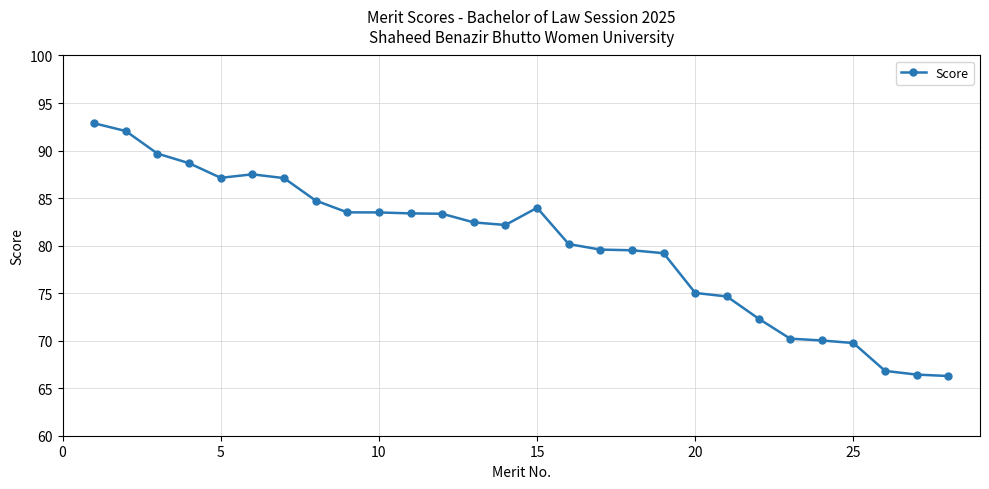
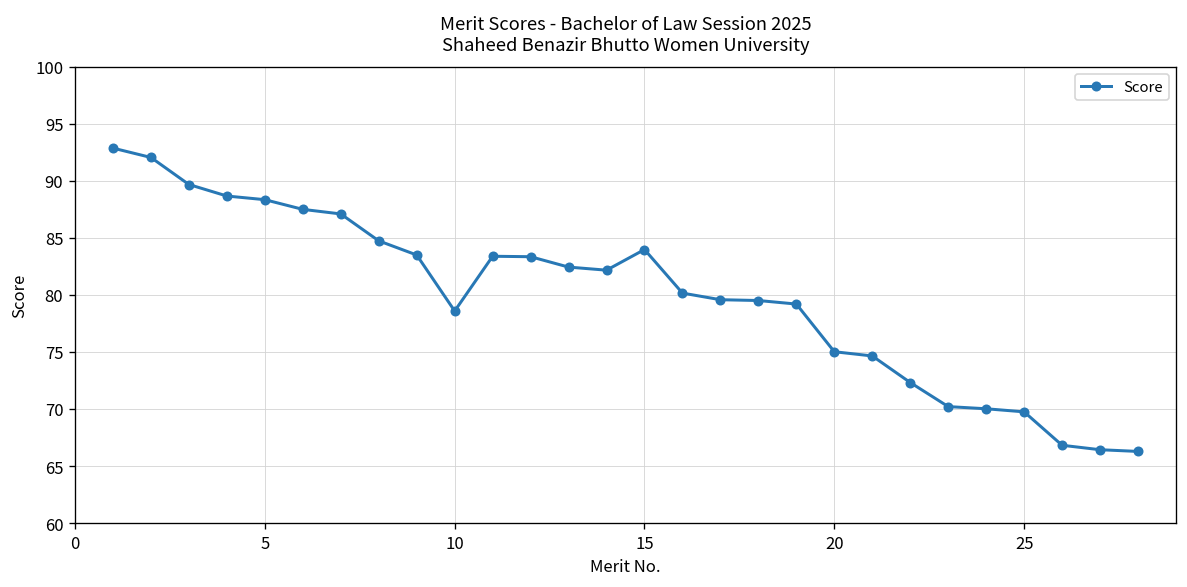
5: 87 -> 88
10: 83 -> 79
